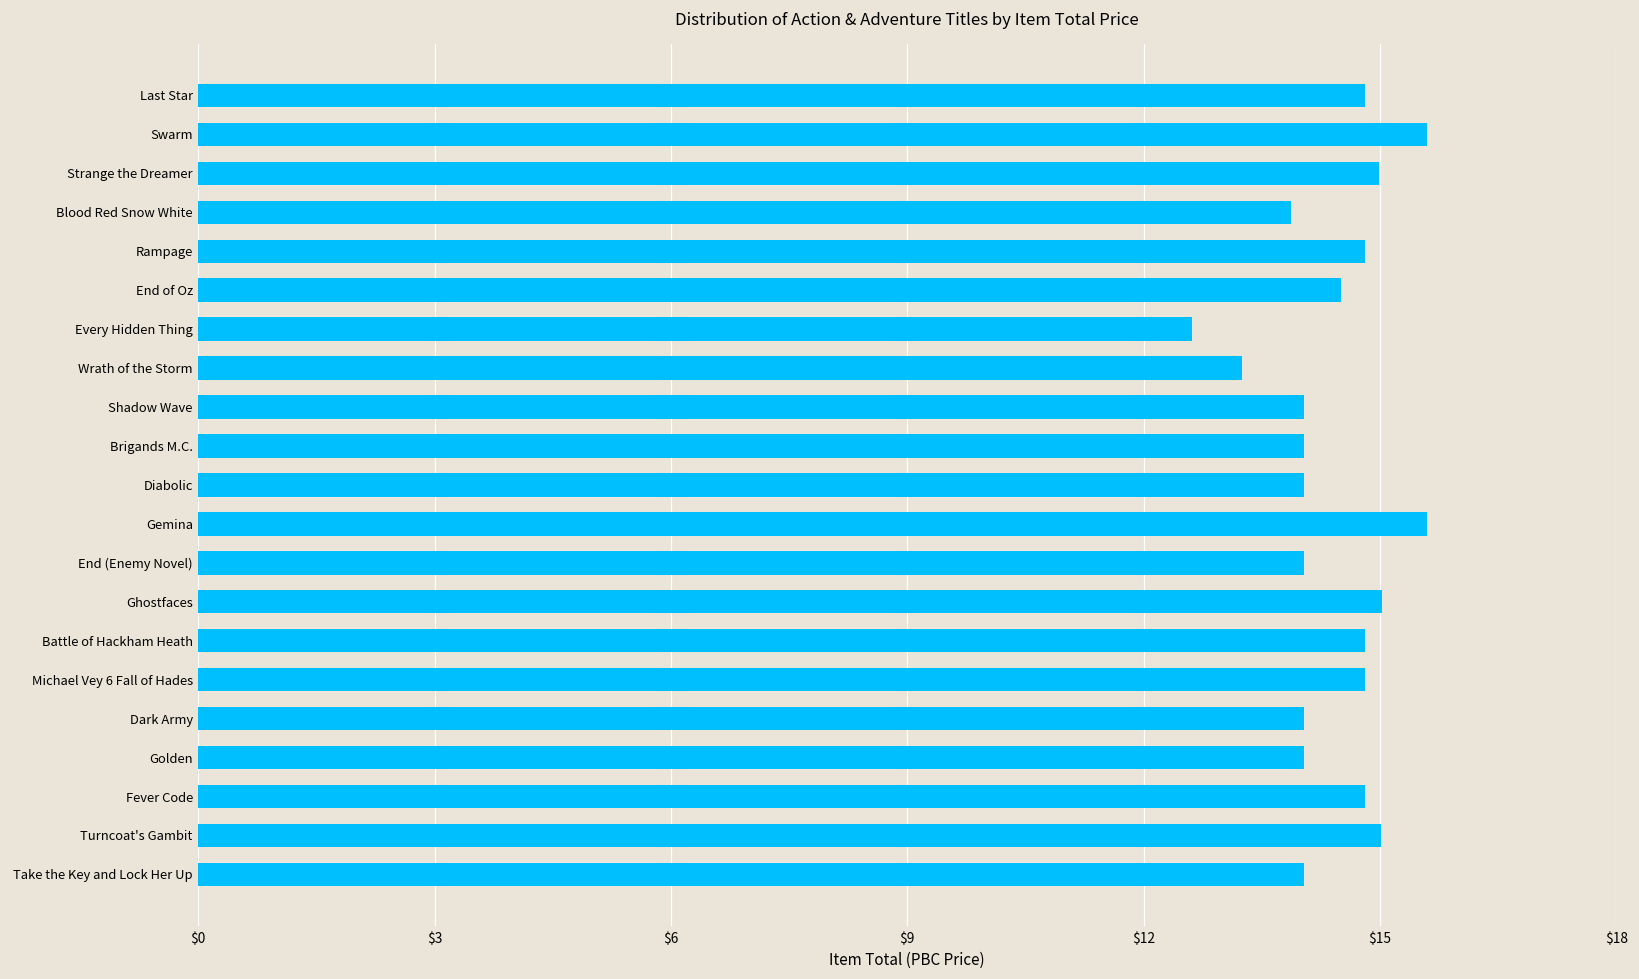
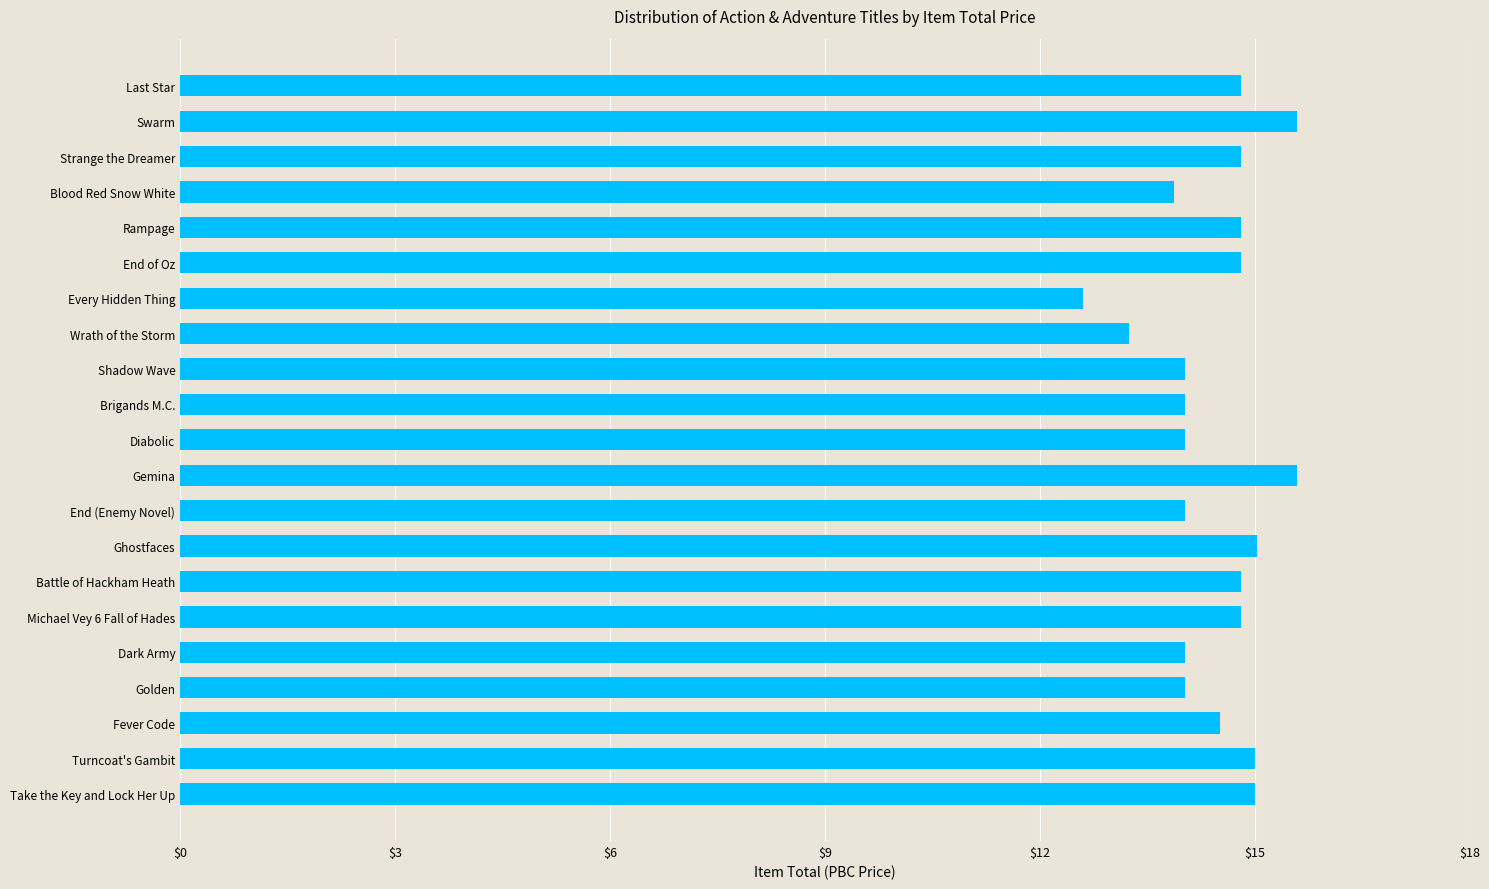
Strange the Dreamer: $15.0 -> $14.8
End of Oz: $14.5 -> $14.8
Fever Code: $14.8 -> $14.5
Take the Key and Lock Her Up: $14.0 -> $15.0
